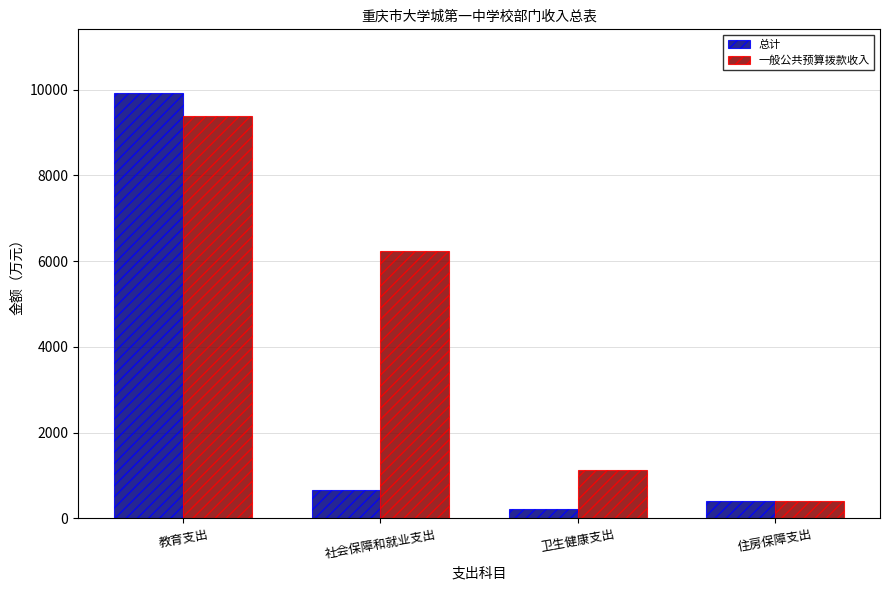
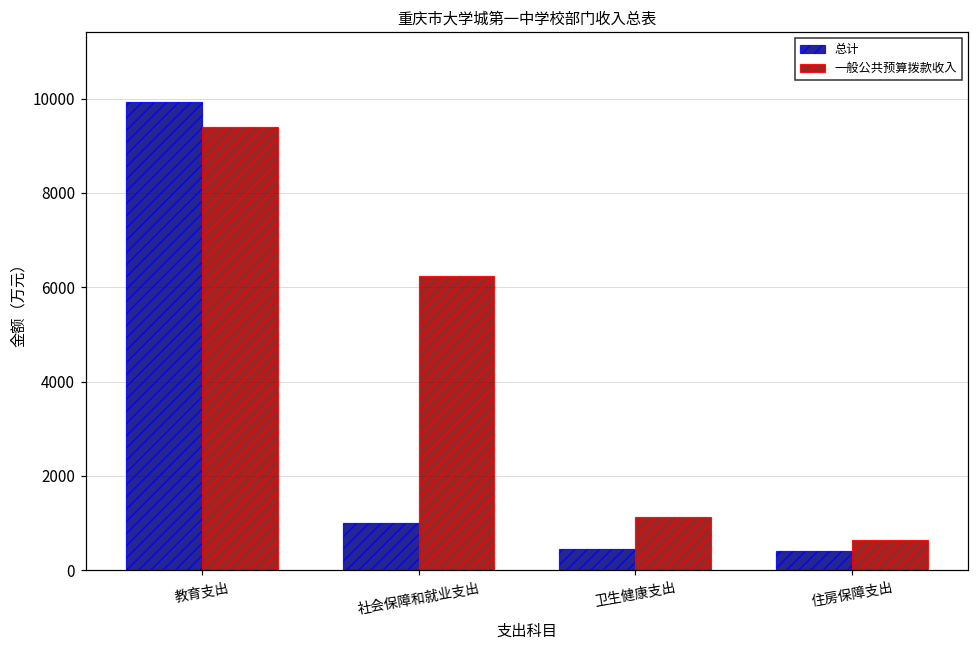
总计, 社会保障和就业支出: 700 -> 1000
总计, 卫生健康支出: 200 -> 500
一般公共预算拨款收入, 住房保障支出: 400 -> 600
